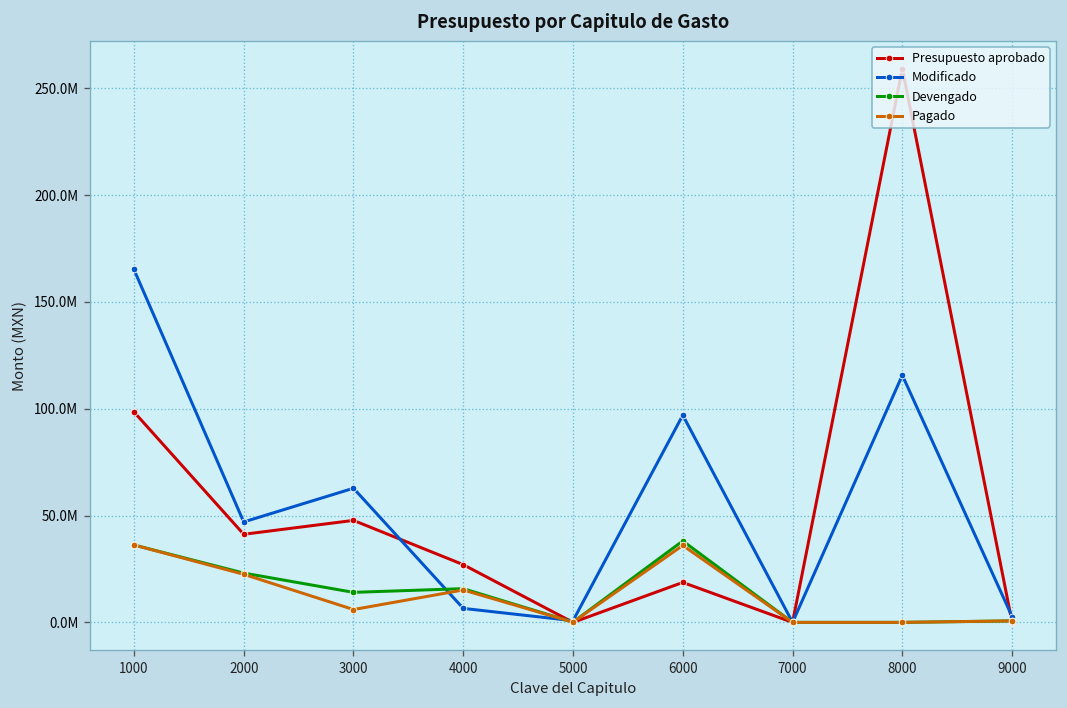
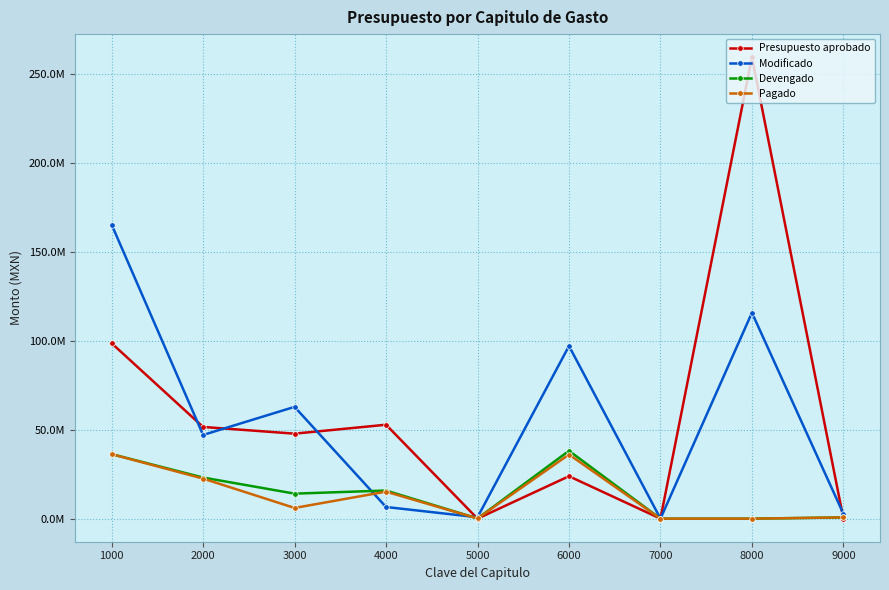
Presupuesto aprobado, 2000: 41000000 -> 51000000
Presupuesto aprobado, 4000: 27000000 -> 53000000
Presupuesto aprobado, 6000: 19000000 -> 24000000
